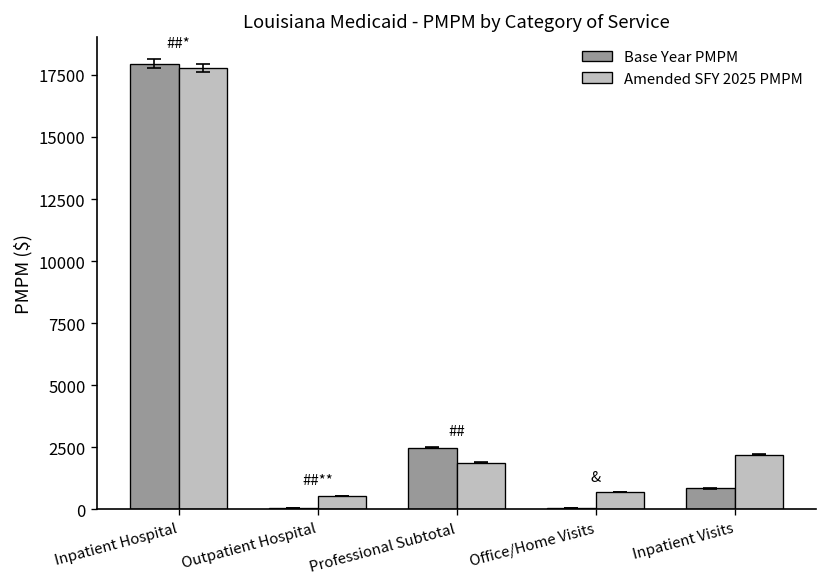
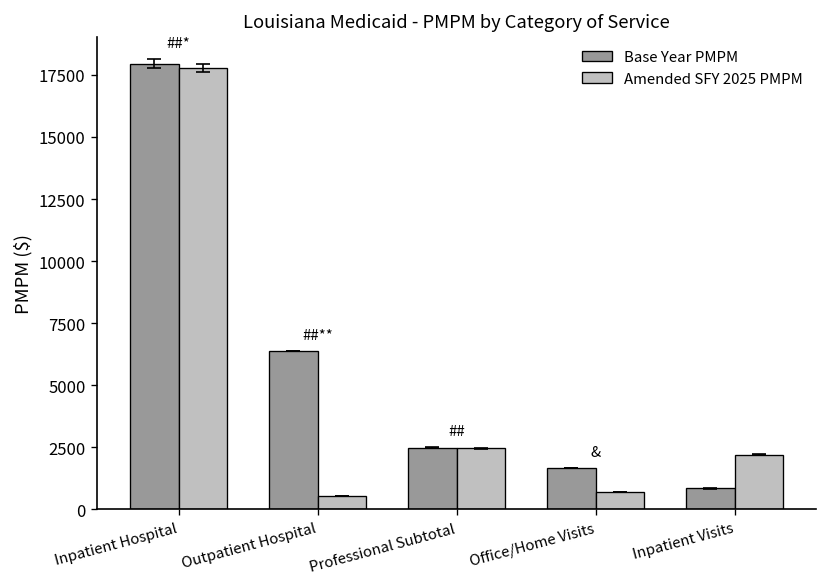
Base Year PMPM, Outpatient Hospital: 100 -> 6400
Amended SFY 2025 PMPM, Professional Subtotal: 1900 -> 2500
Base Year PMPM, Office/Home Visits: 0 -> 1700
